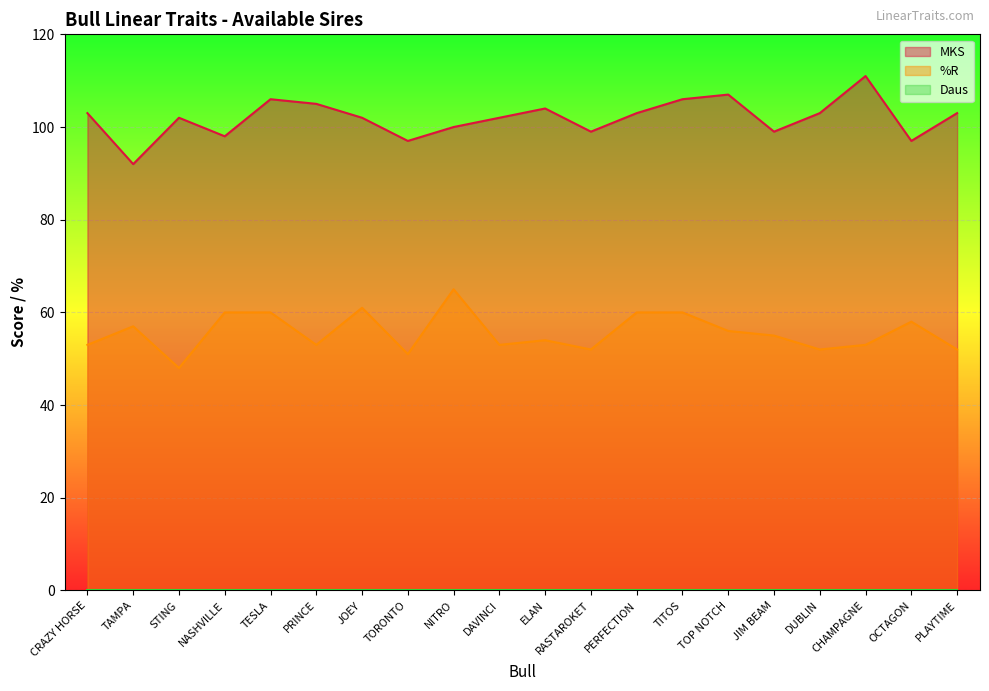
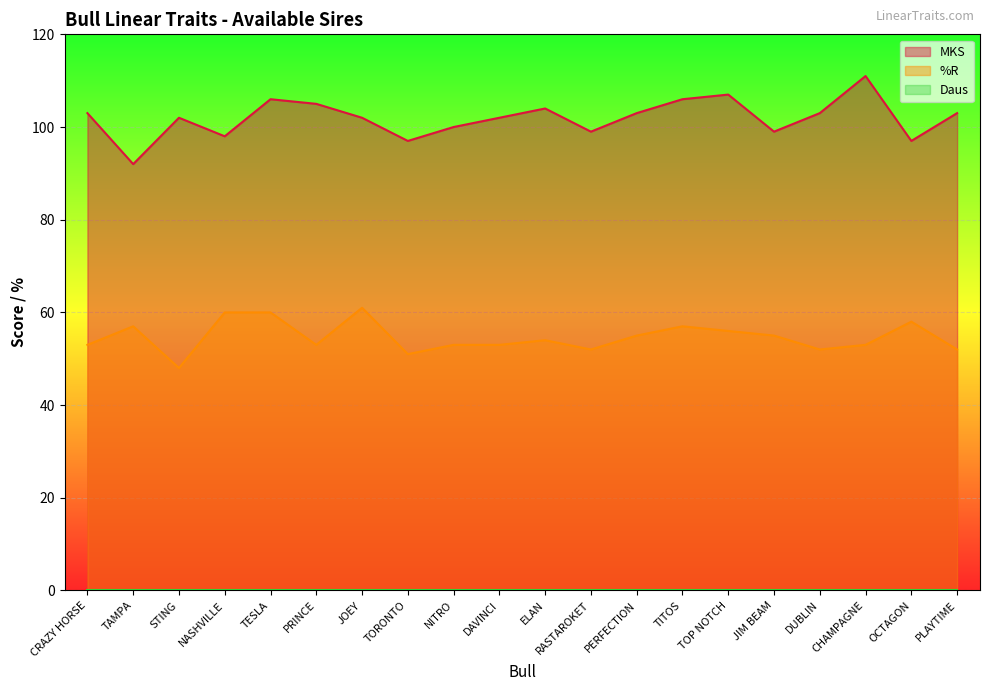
%R, NITRO: 65 -> 53
%R, PERFECTION: 60 -> 55
%R, TITOS: 60 -> 57
